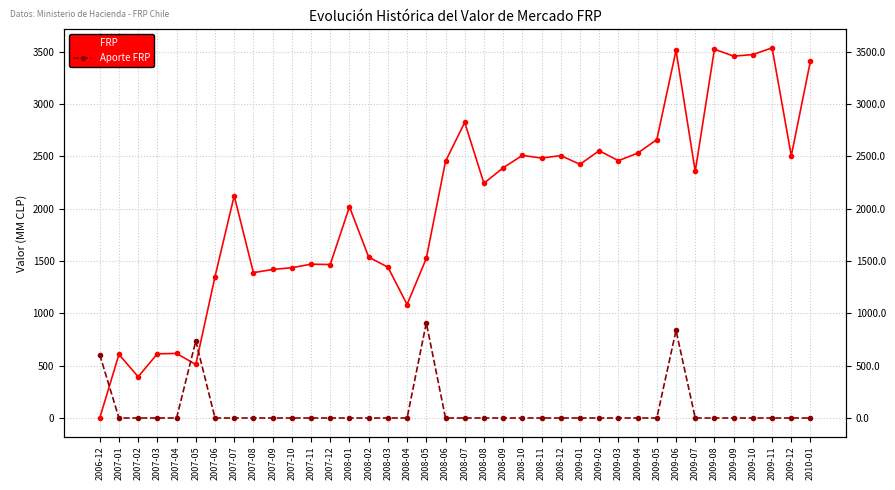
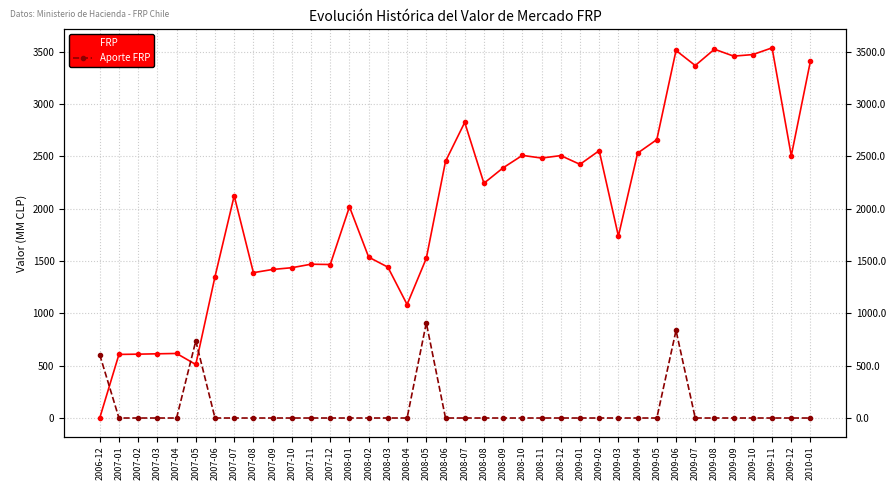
FRP, 2007-02: 390 -> 610
FRP, 2009-03: 2460 -> 1740
FRP, 2009-07: 2360 -> 3370
